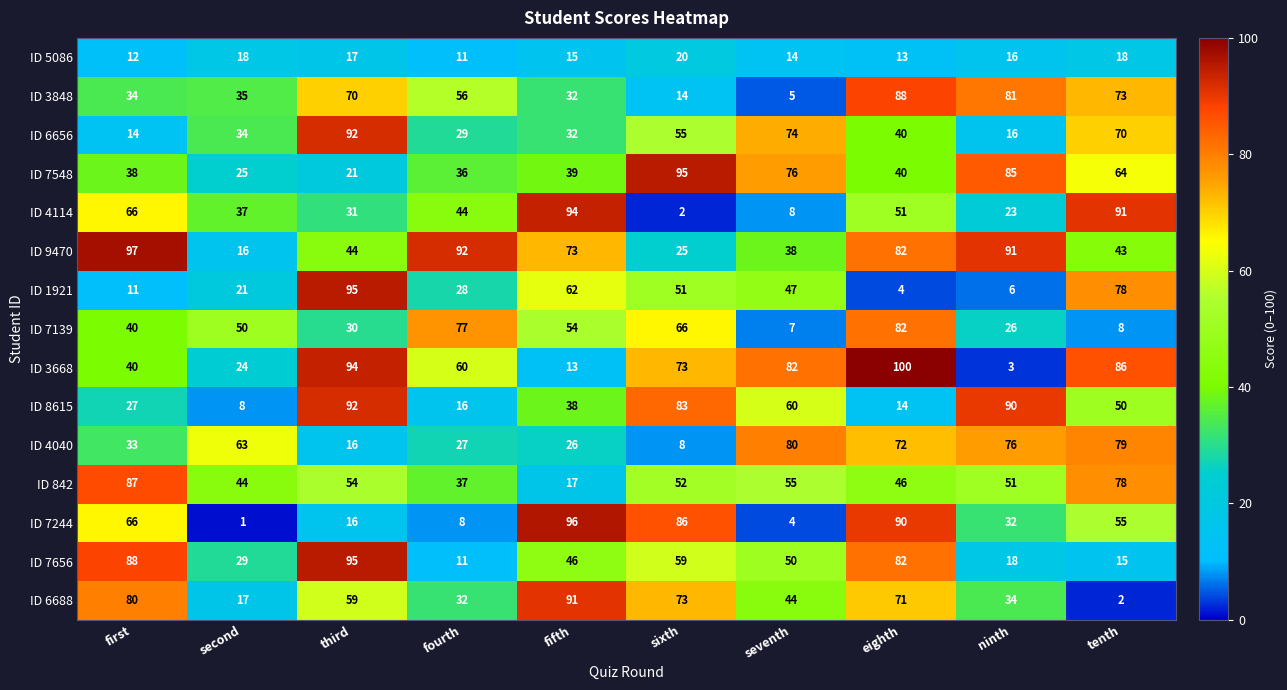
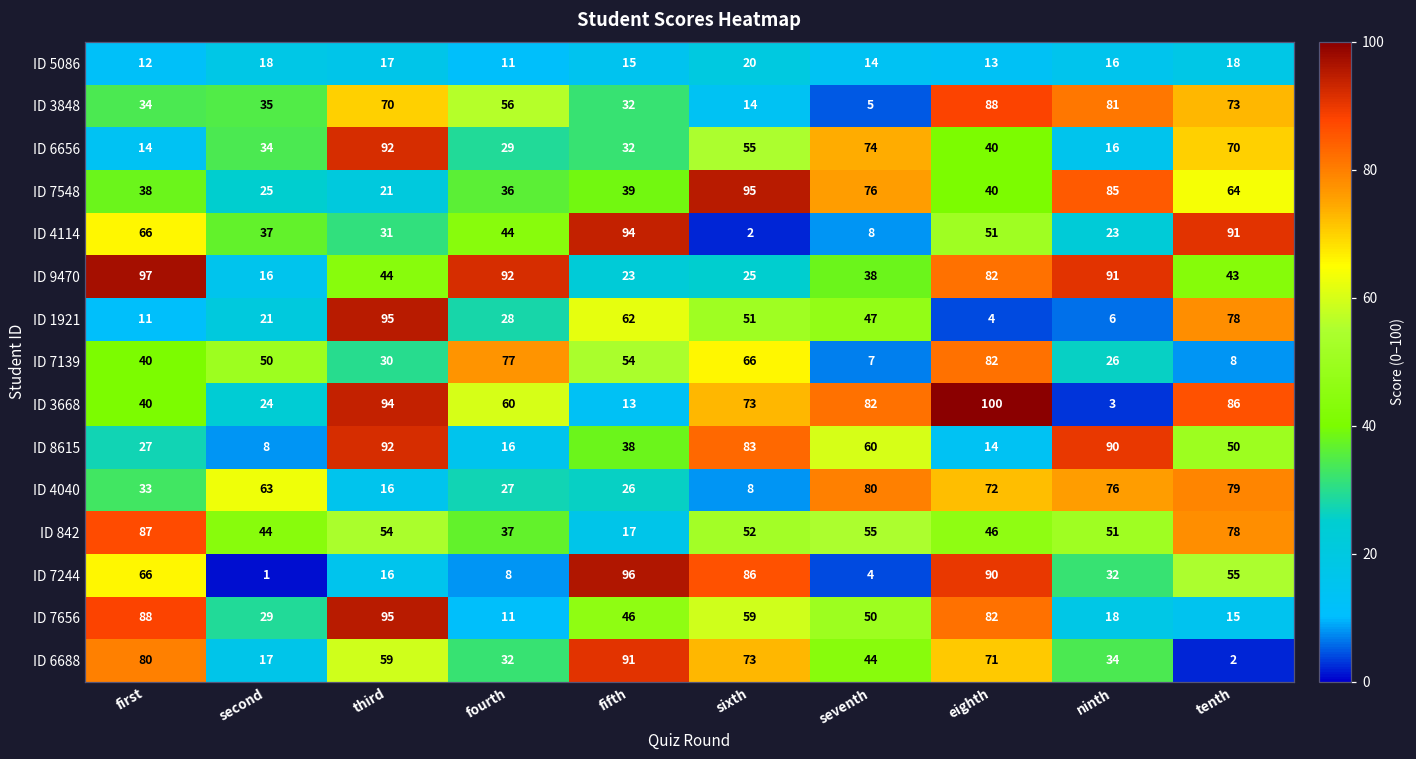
ID 9470, fifth: 73 -> 23
